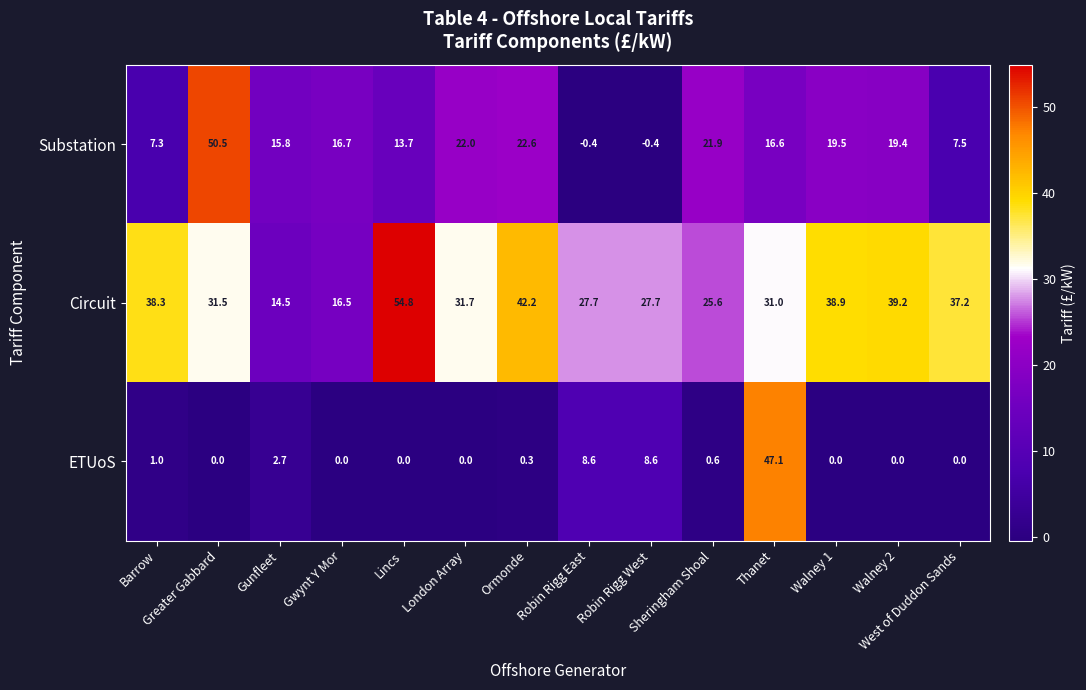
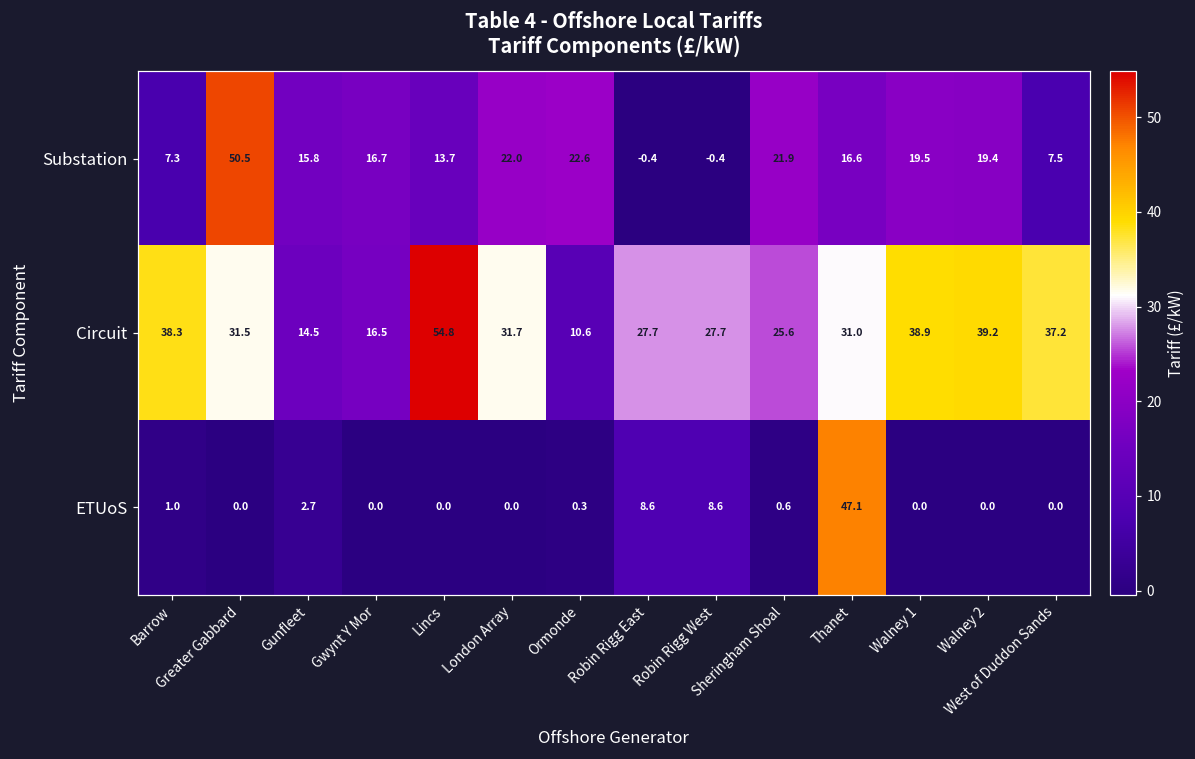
Circuit, Ormonde: 42.2 -> 10.6
